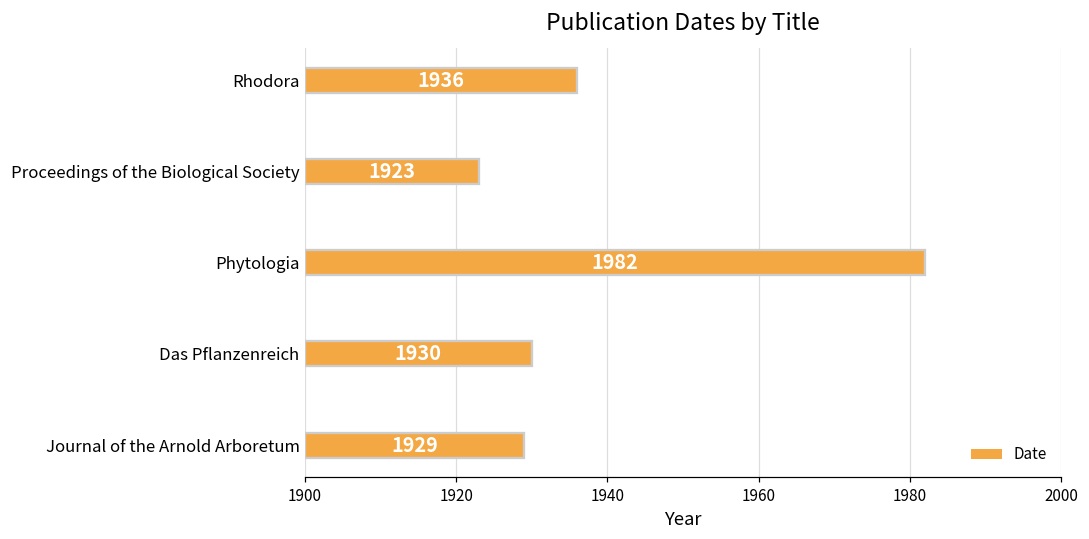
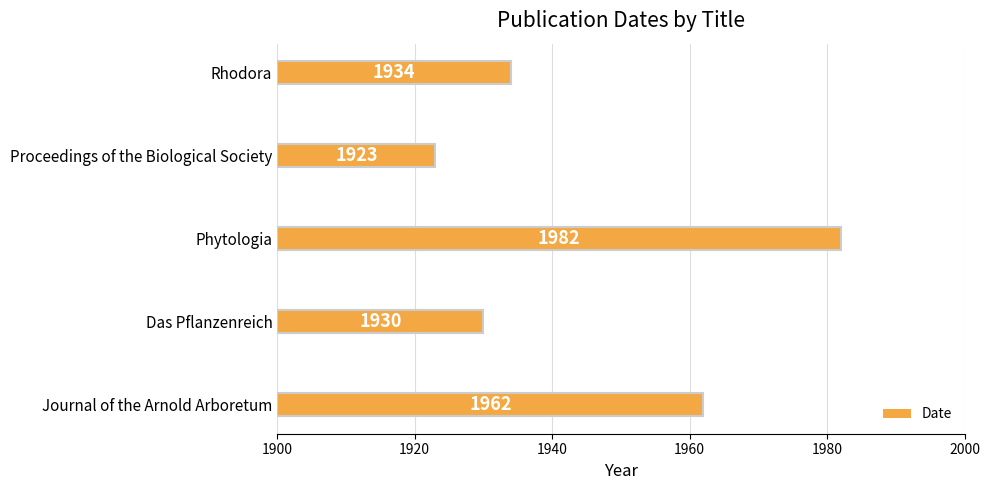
Rhodora: 1936 -> 1934
Journal of the Arnold Arboretum: 1929 -> 1962
